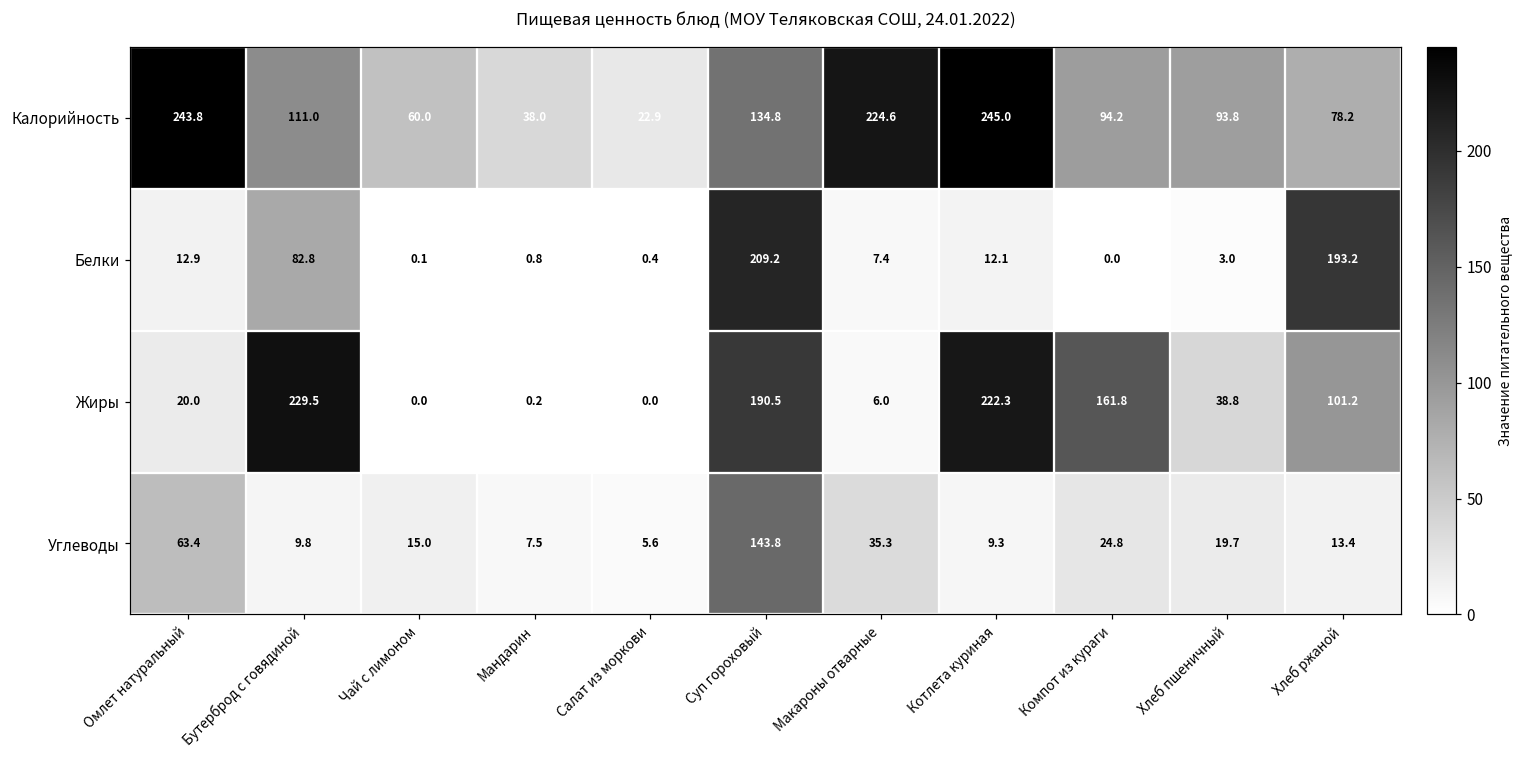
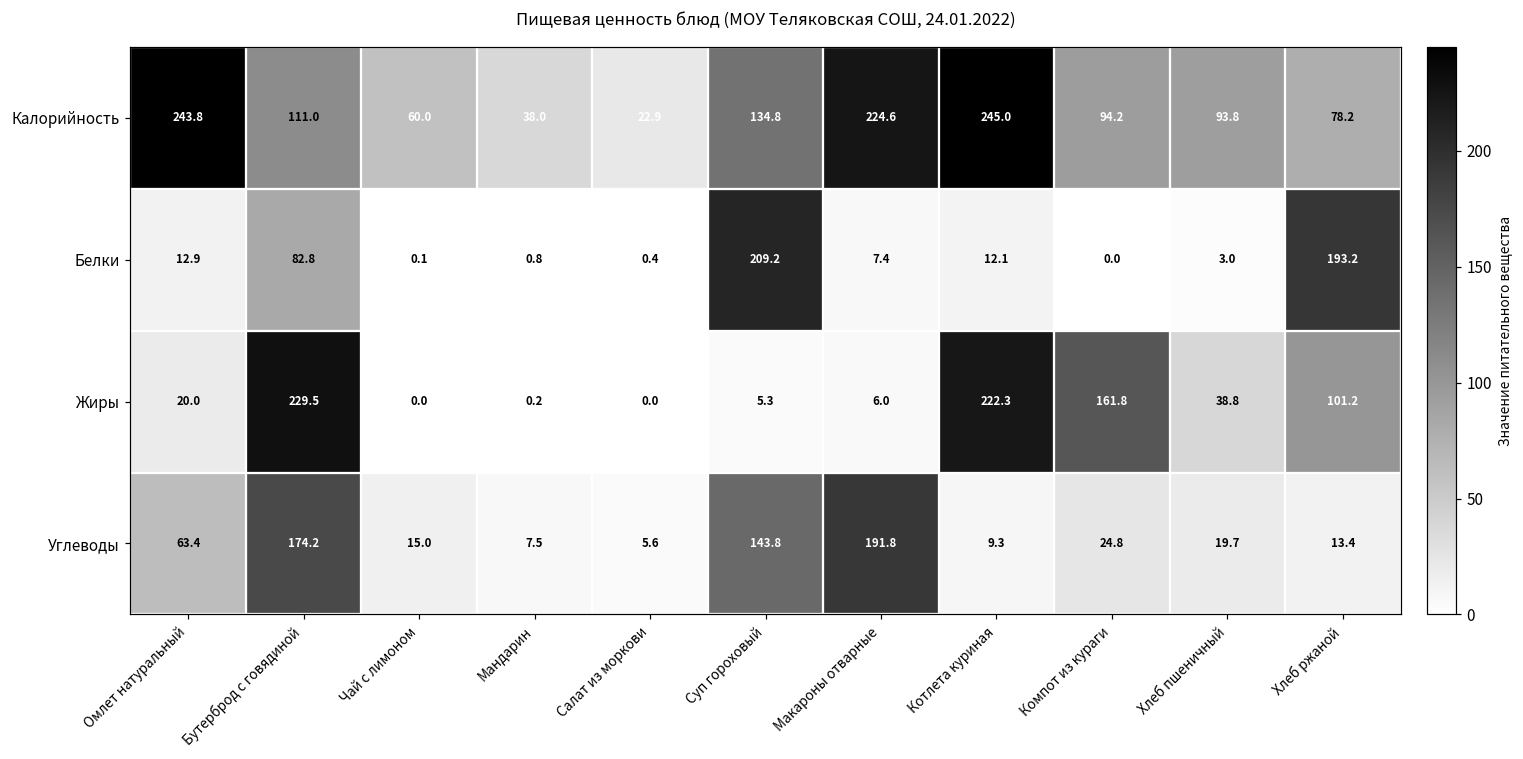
Жиры, Суп гороховый: 190.5 -> 5.3
Углеводы, Бутерброд с говядиной: 9.8 -> 174.2
Углеводы, Макароны отварные: 35.3 -> 191.8
